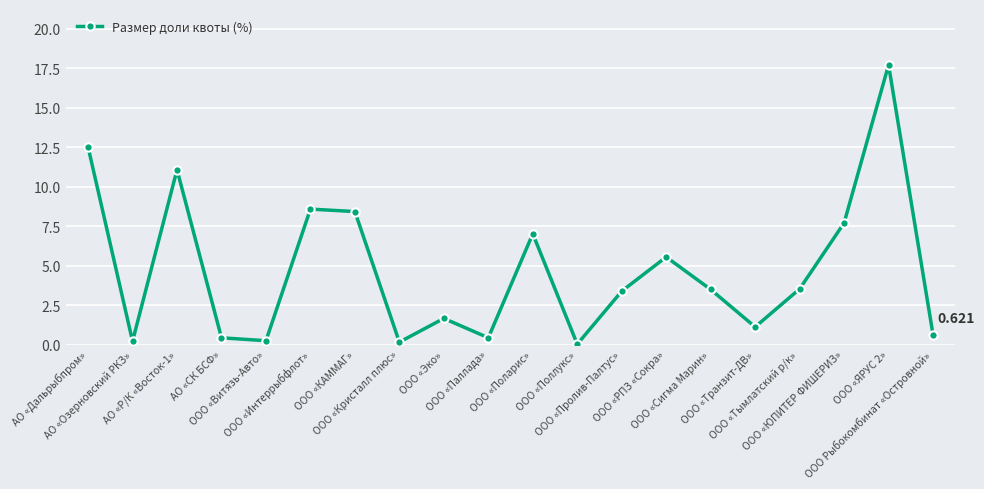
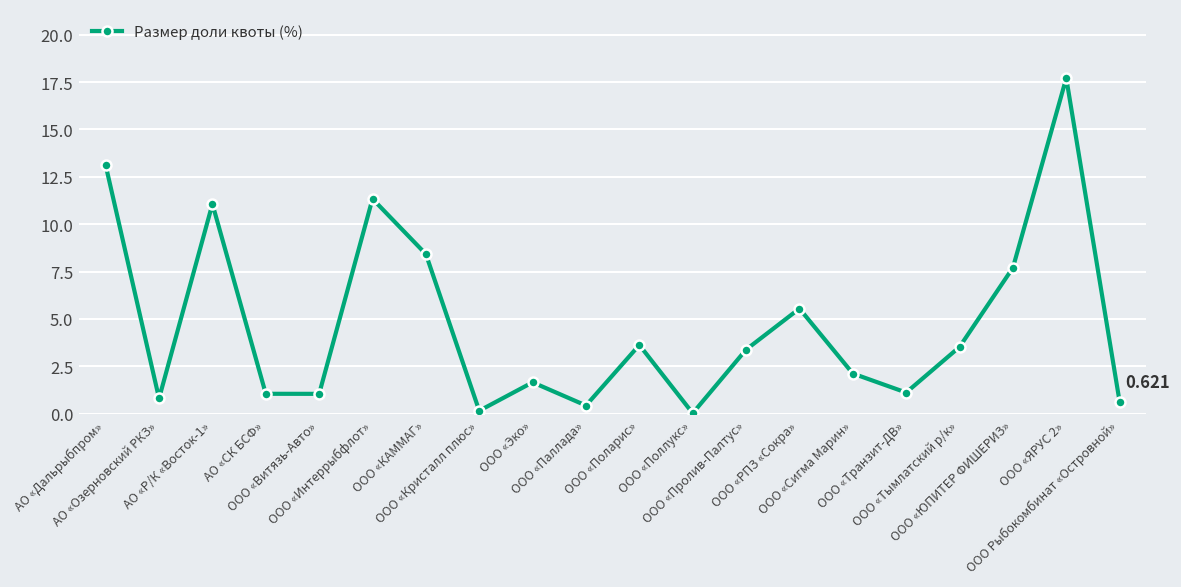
АО «Дальрыбпром»: 12.5 -> 13.1
АО «Озерновский РКЗ»: 0.2 -> 0.8
АО «СК БСФ»: 0.4 -> 1.0
ООО «Витязь-Авто»: 0.2 -> 1.0
ООО «Интеррыбфлот»: 8.6 -> 11.3
ООО «Поларис»: 7.0 -> 3.6
ООО «Сигма Марин»: 3.5 -> 2.1
